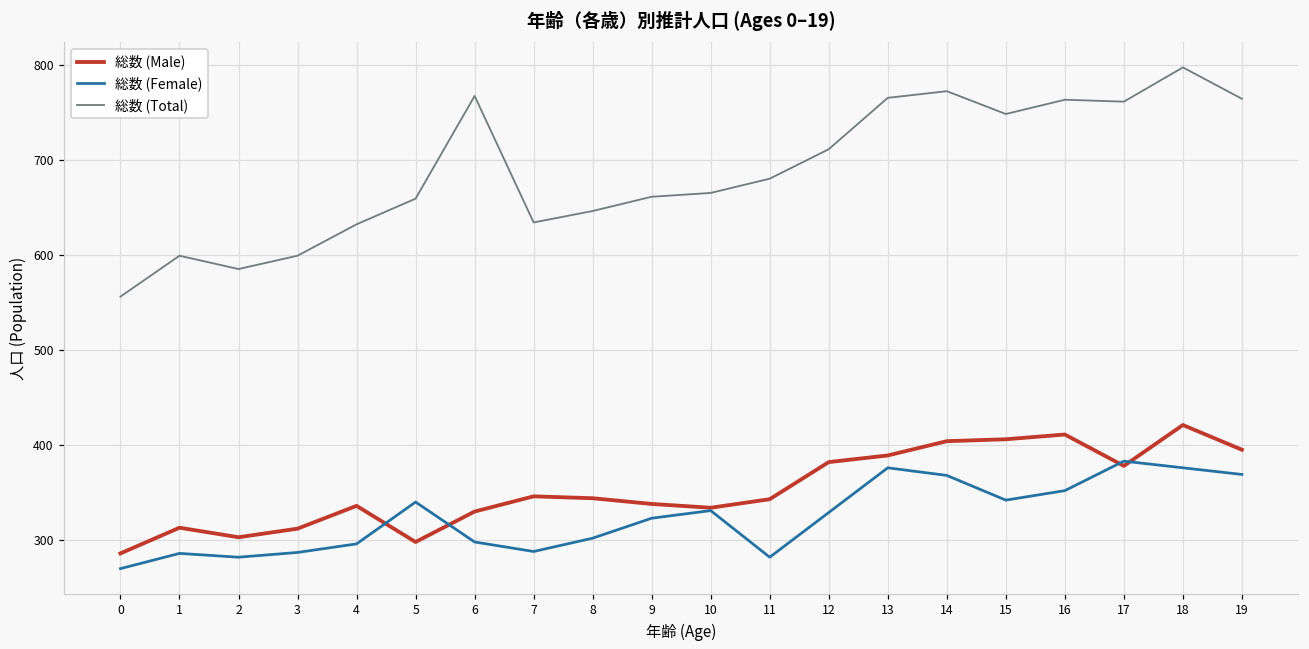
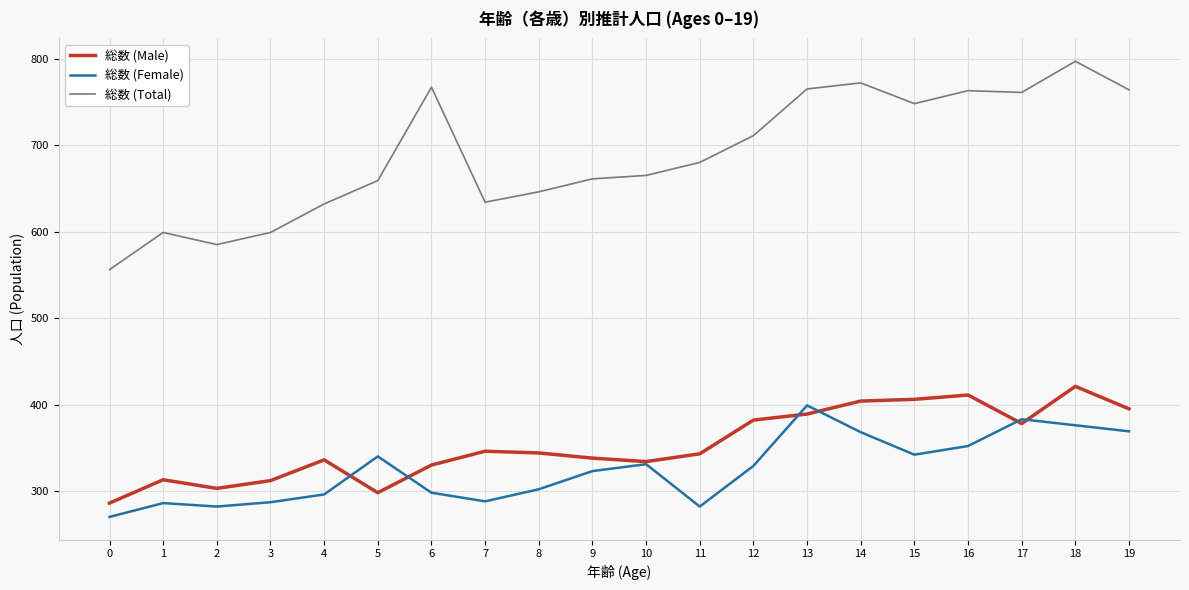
総数 (Female), 13: 380 -> 400
